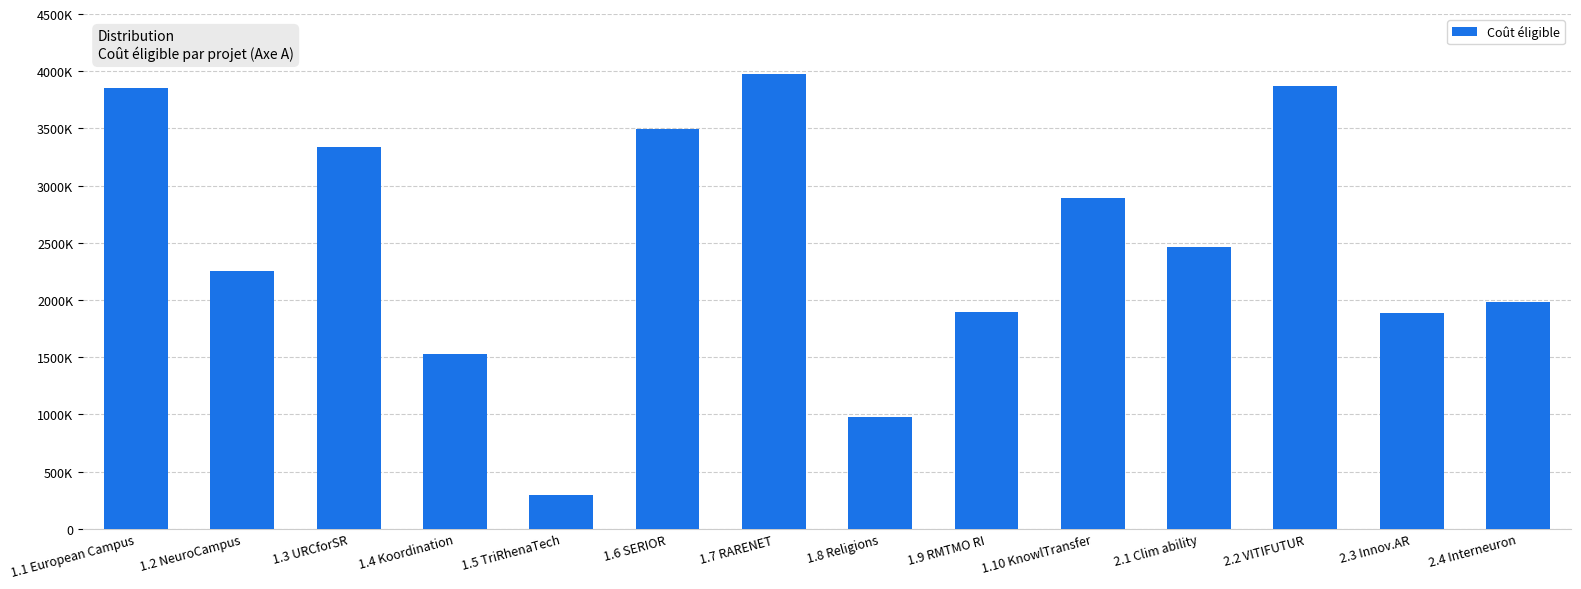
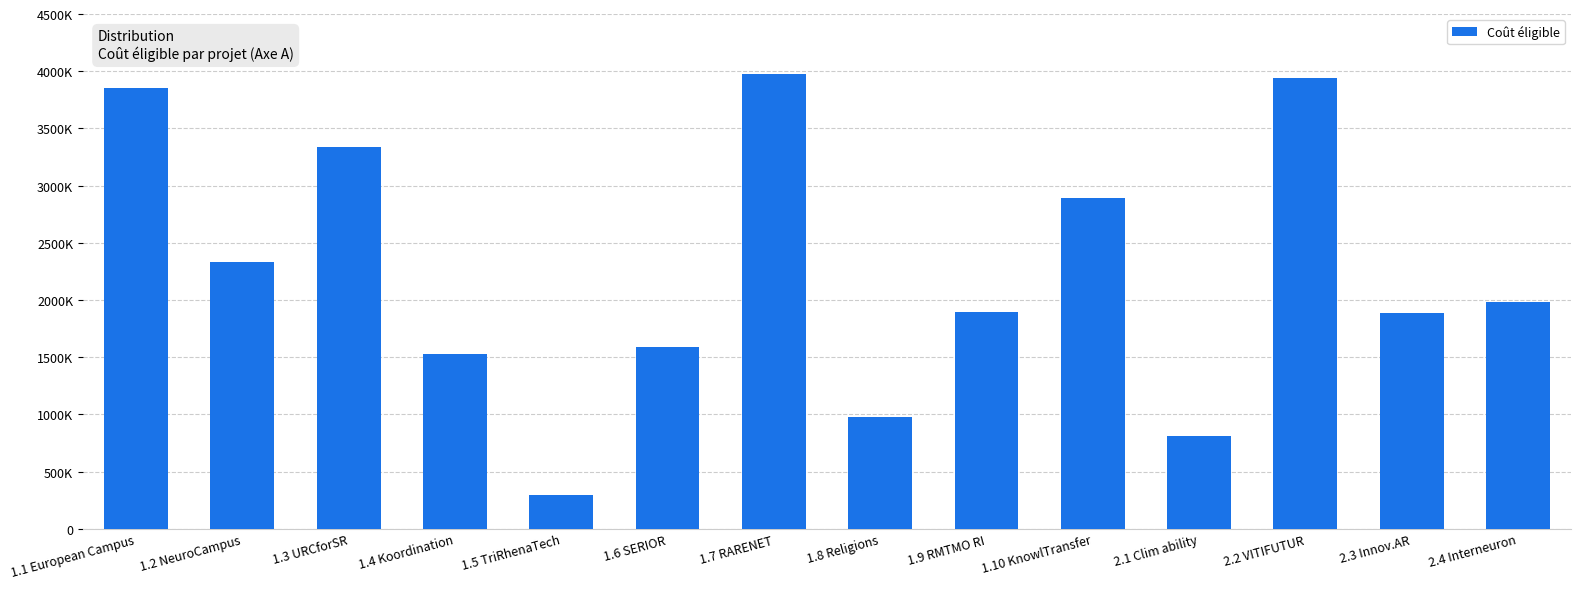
1.2 NeuroCampus: 2260000 -> 2340000
1.6 SERIOR: 3500000 -> 1590000
2.1 Clim ability: 2460000 -> 810000
2.2 VITIFUTUR: 3870000 -> 3940000
